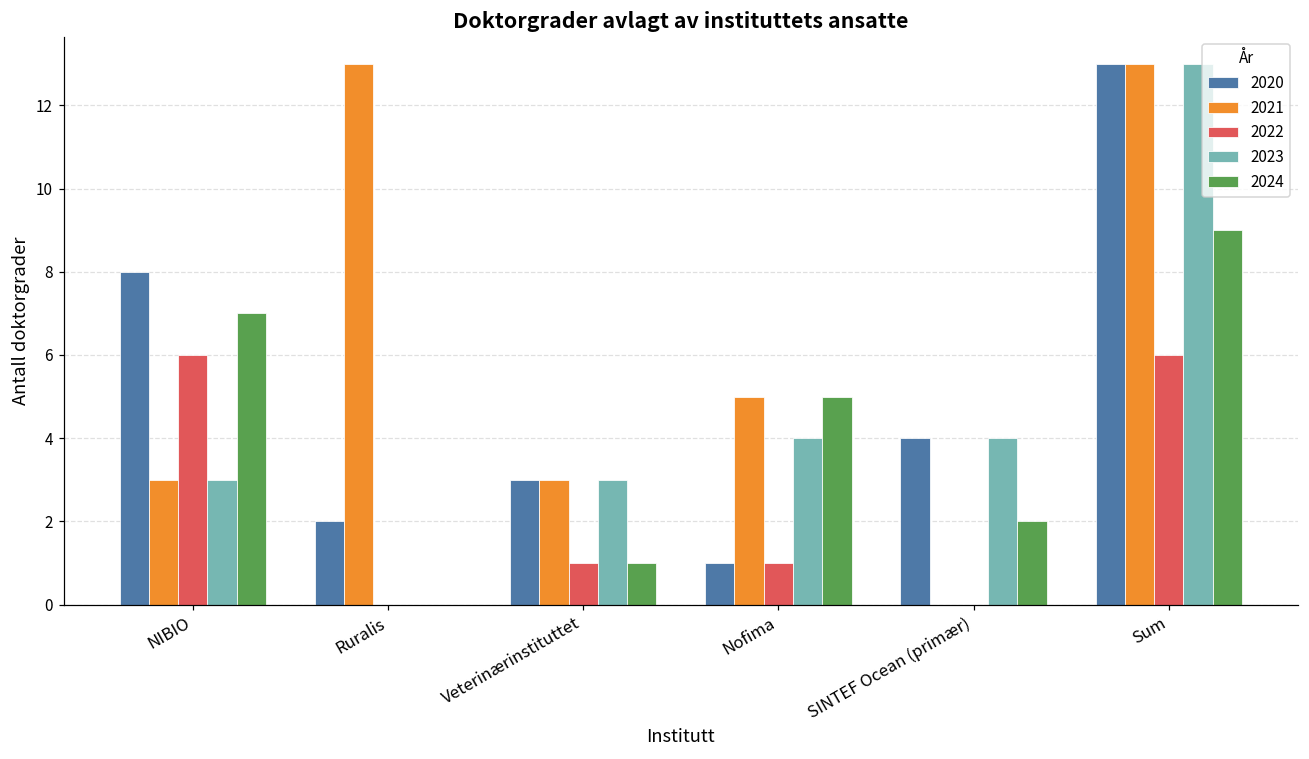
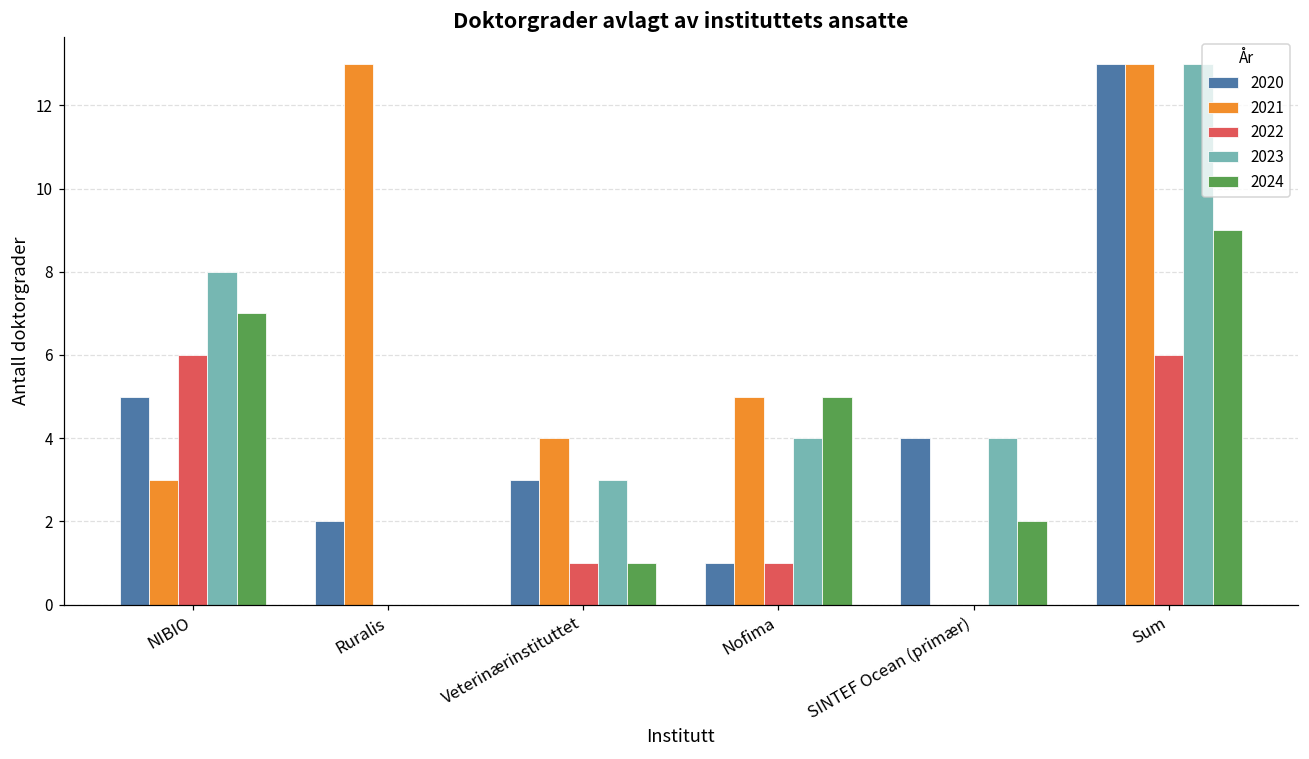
2020, NIBIO: 8 -> 5
2023, NIBIO: 3 -> 8
2021, Veterinærinstituttet: 3 -> 4
